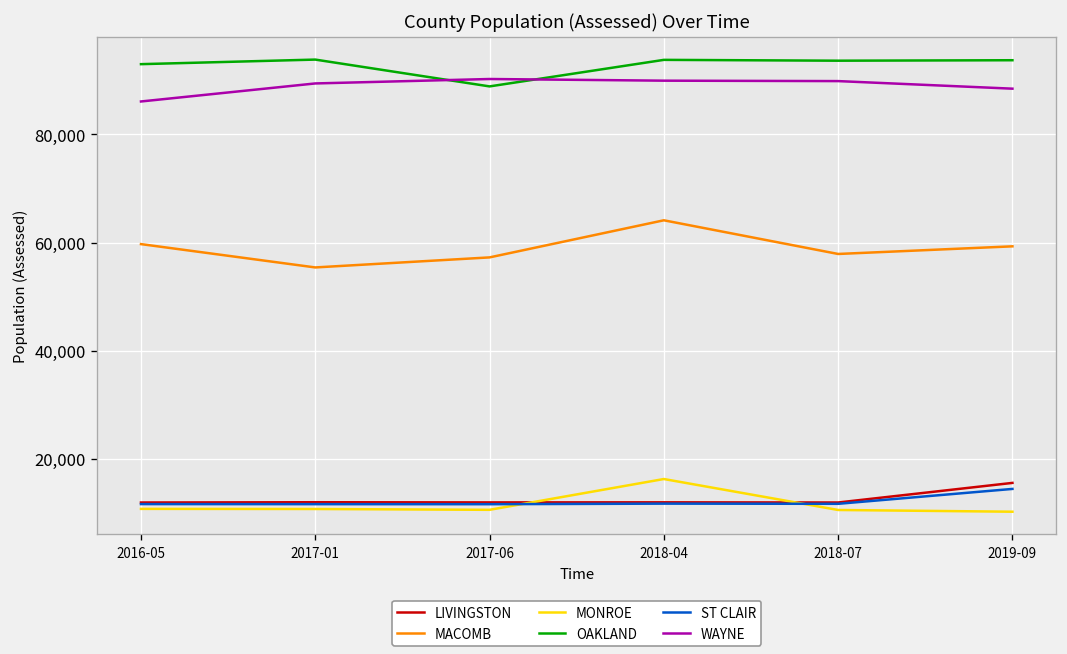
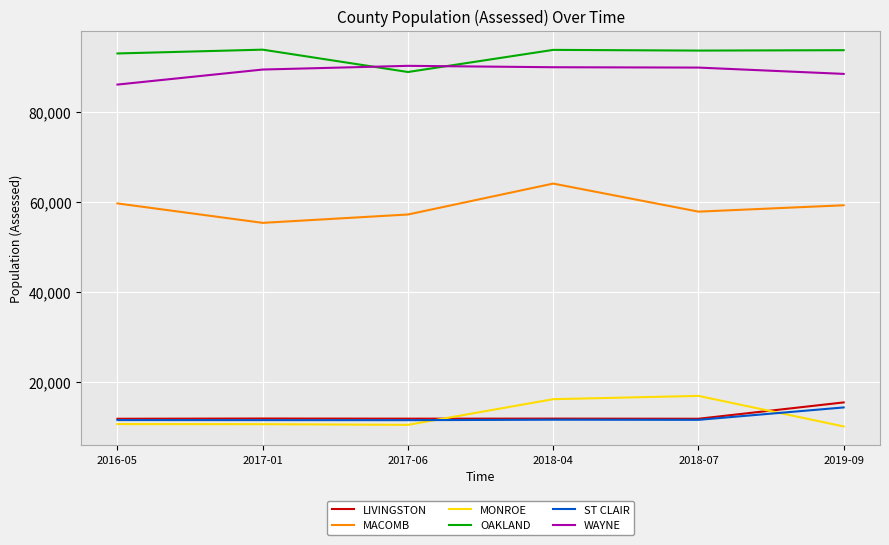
MONROE, 2018-07: 10,000 -> 17,000
